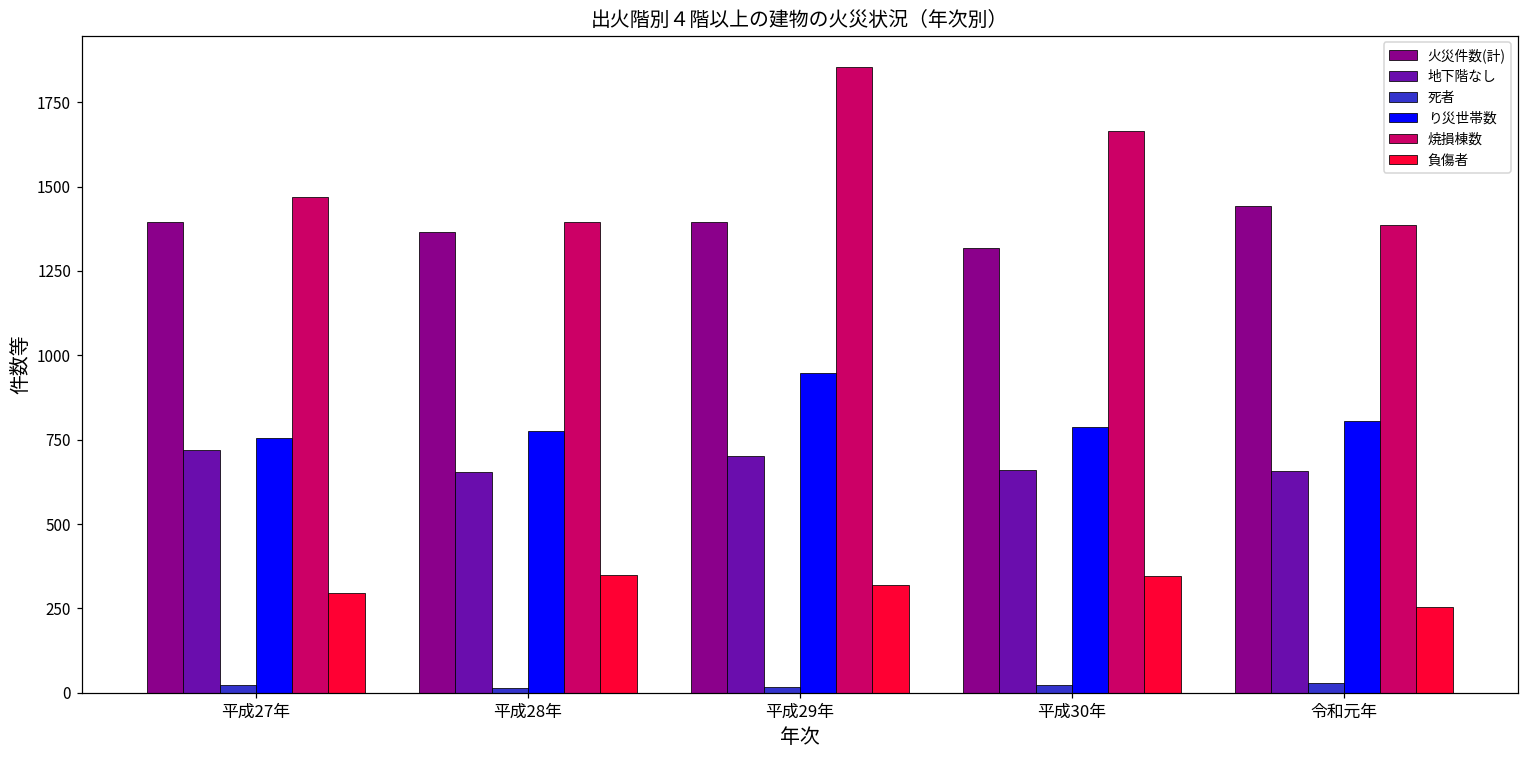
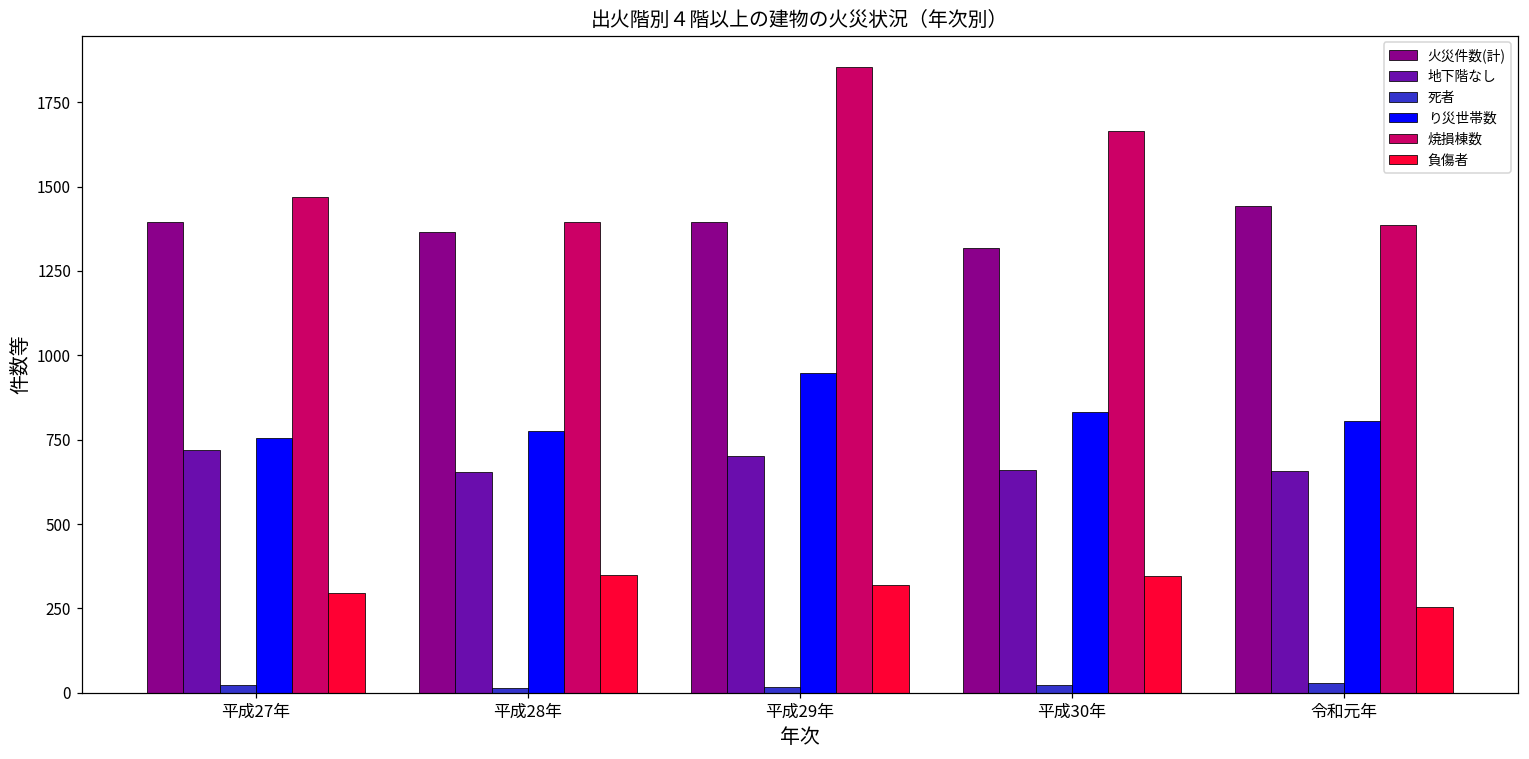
り災世帯数, 平成30年: 790 -> 830
